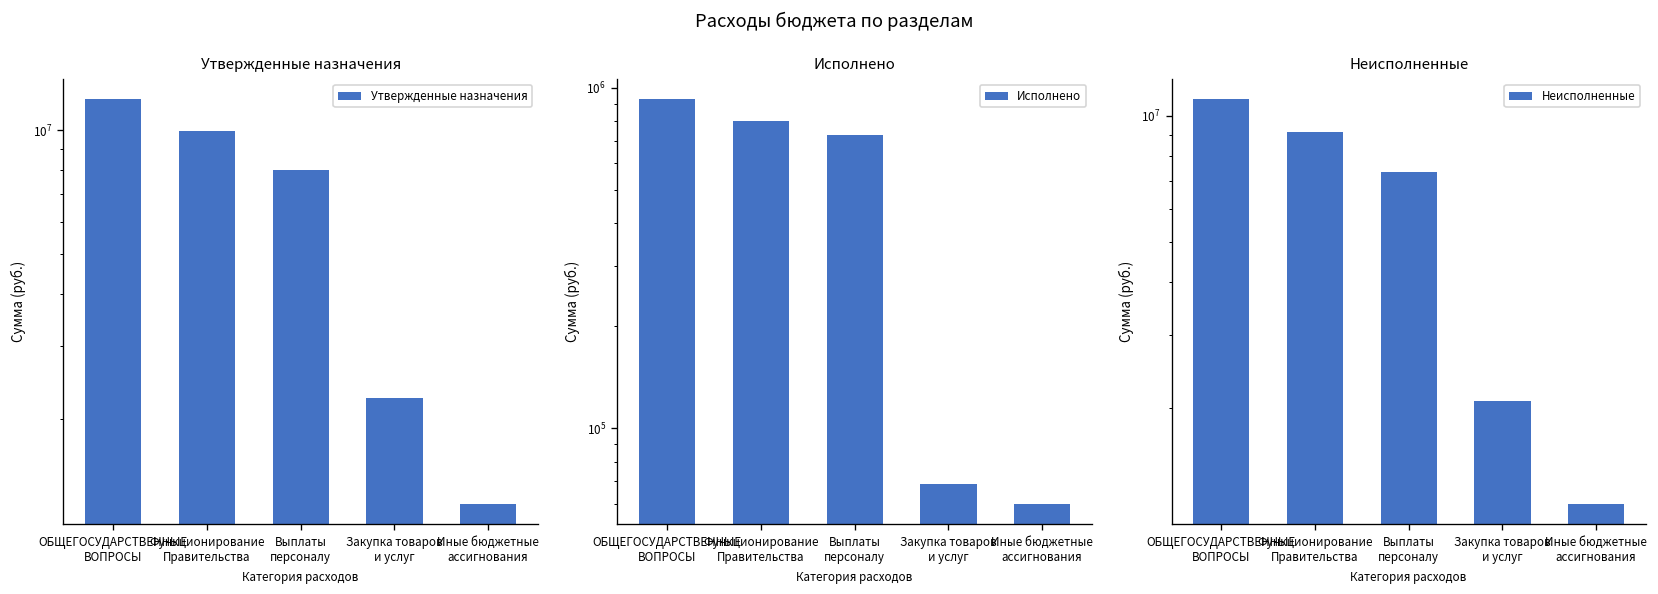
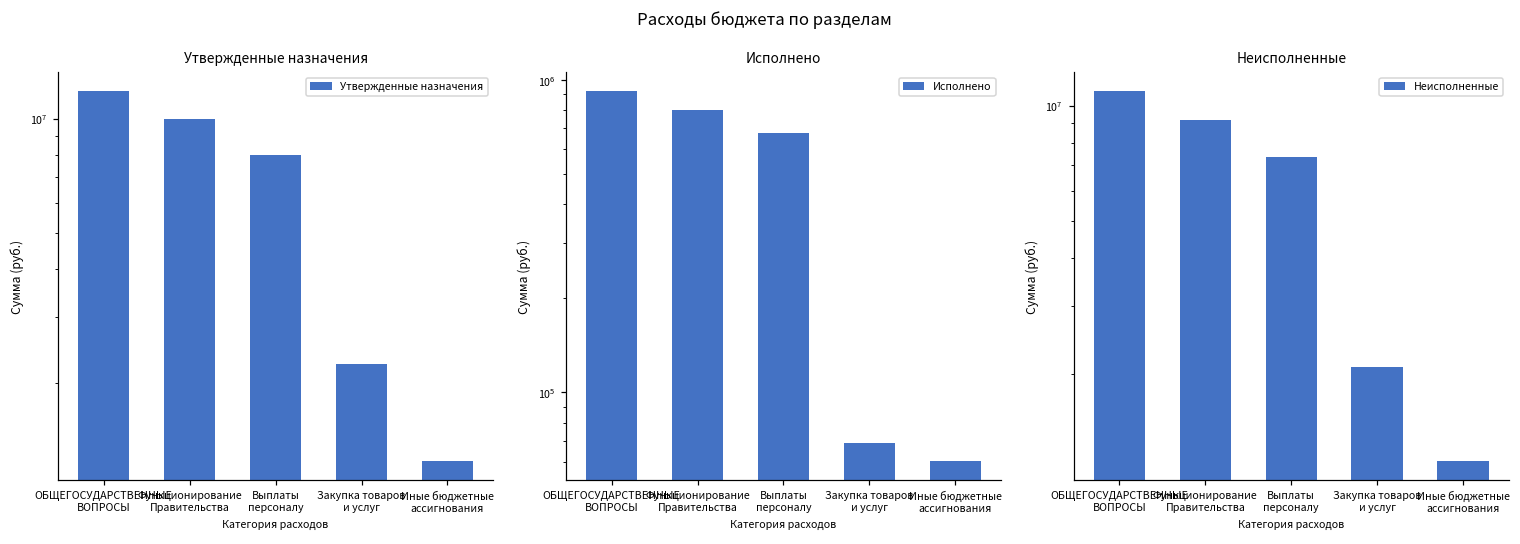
Исполнено, Выплаты персоналу: 730000 -> 680000
